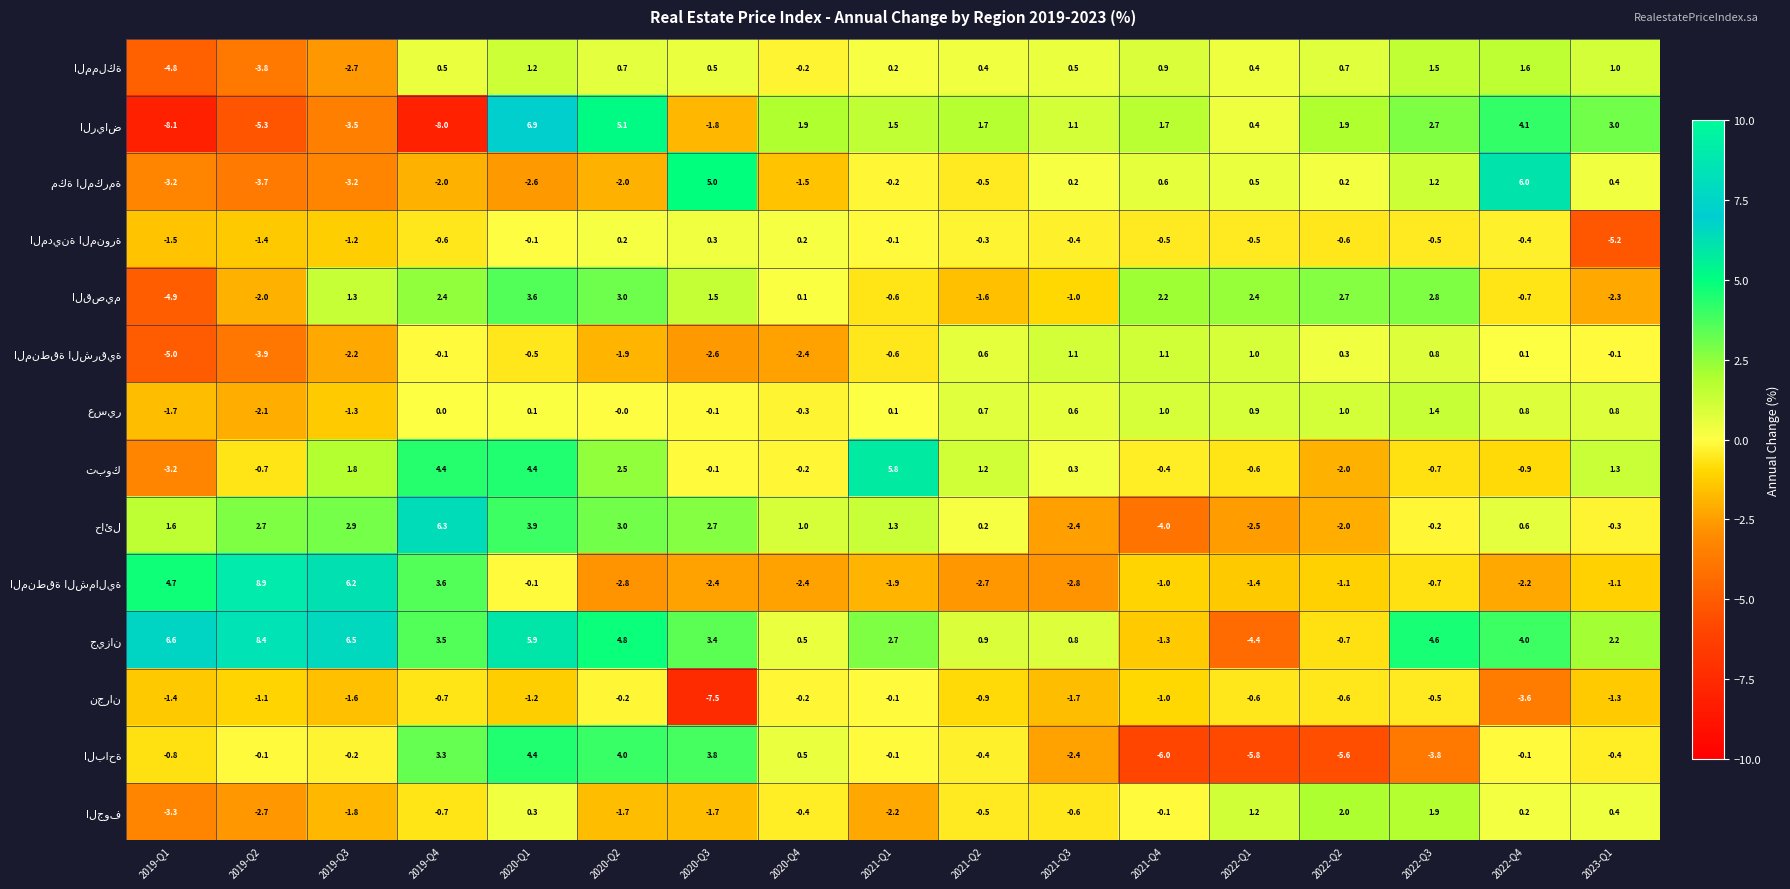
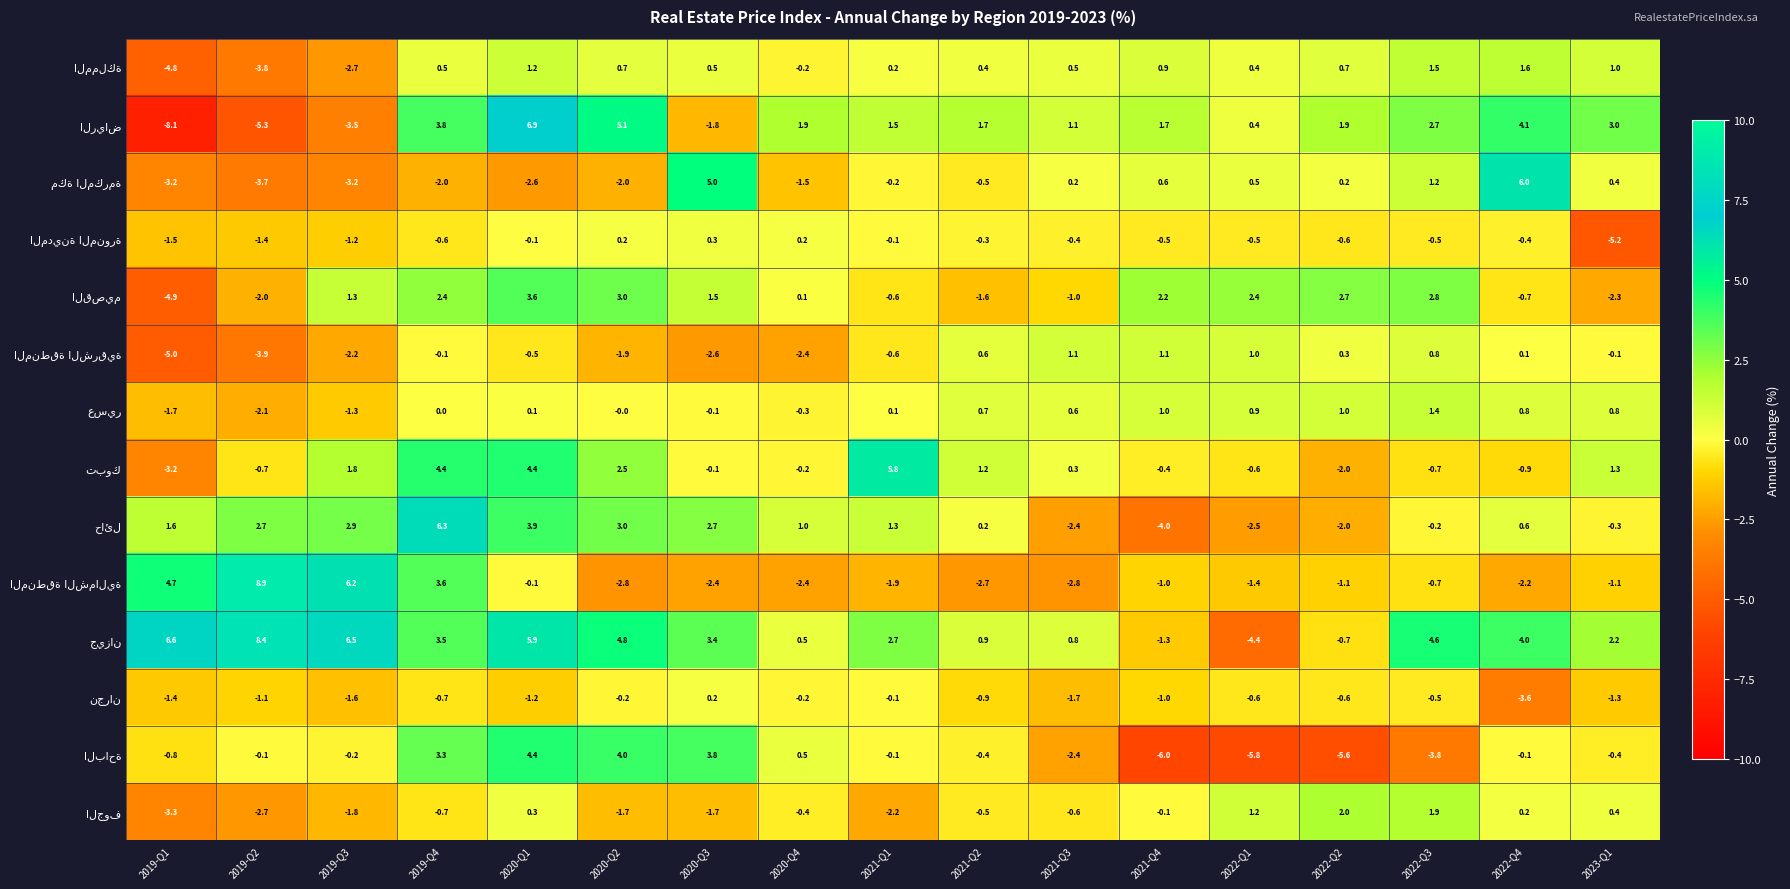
الرياض, 2019-Q4: -8.0 -> 3.8
نجران, 2020-Q3: -7.5 -> 0.2
